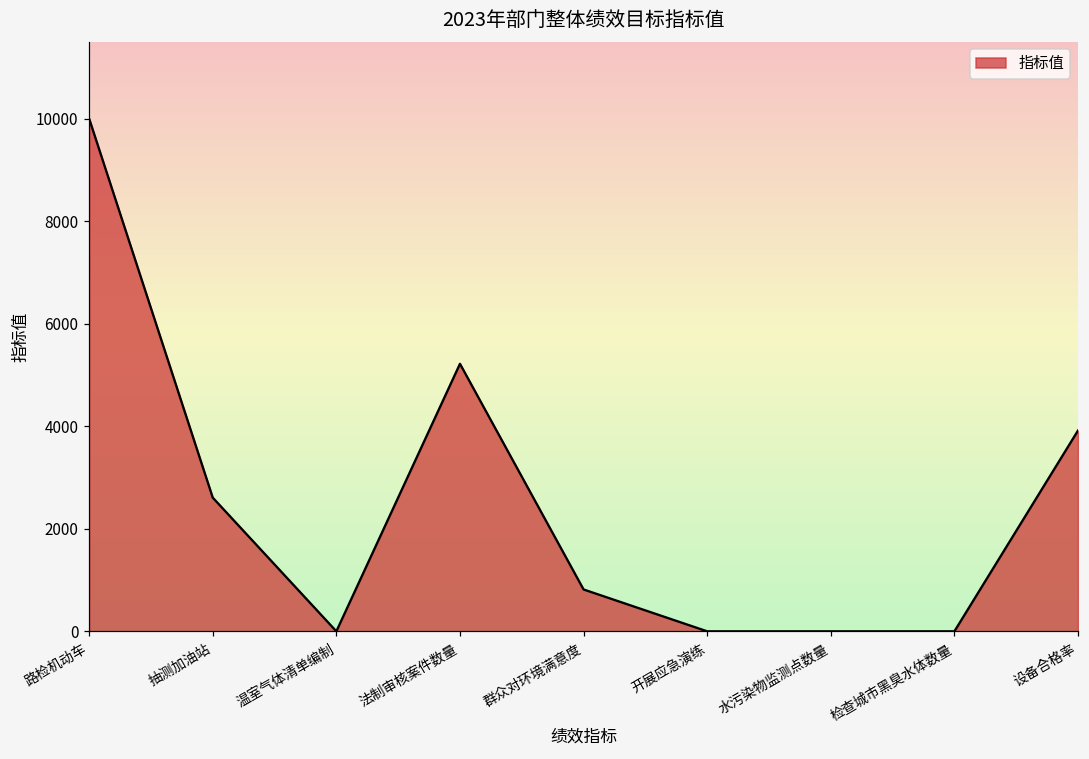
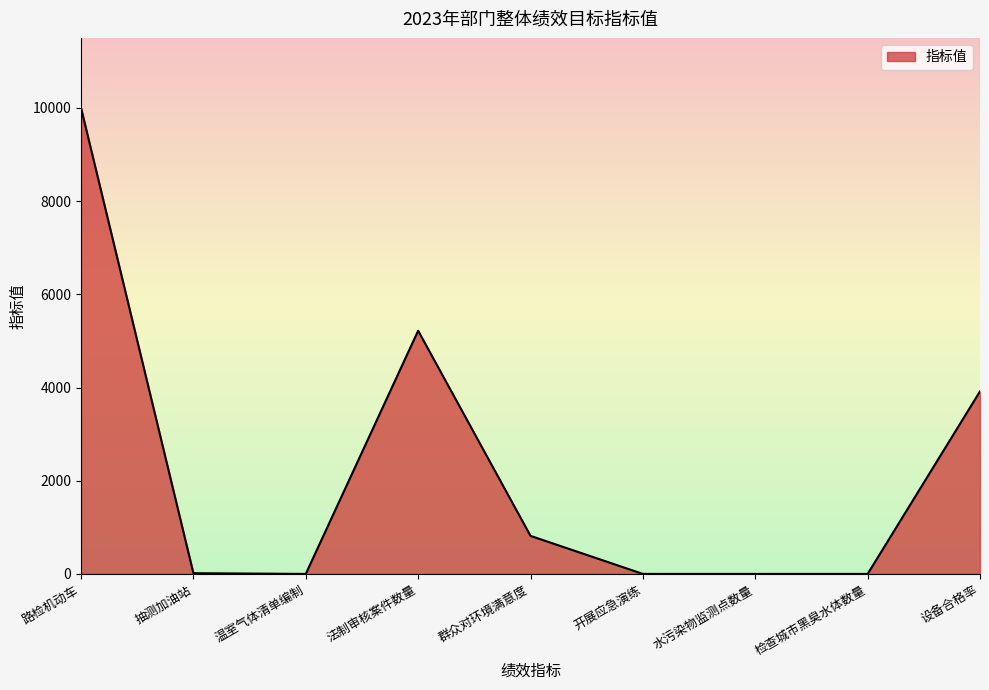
抽测加油站: 2600 -> 0
